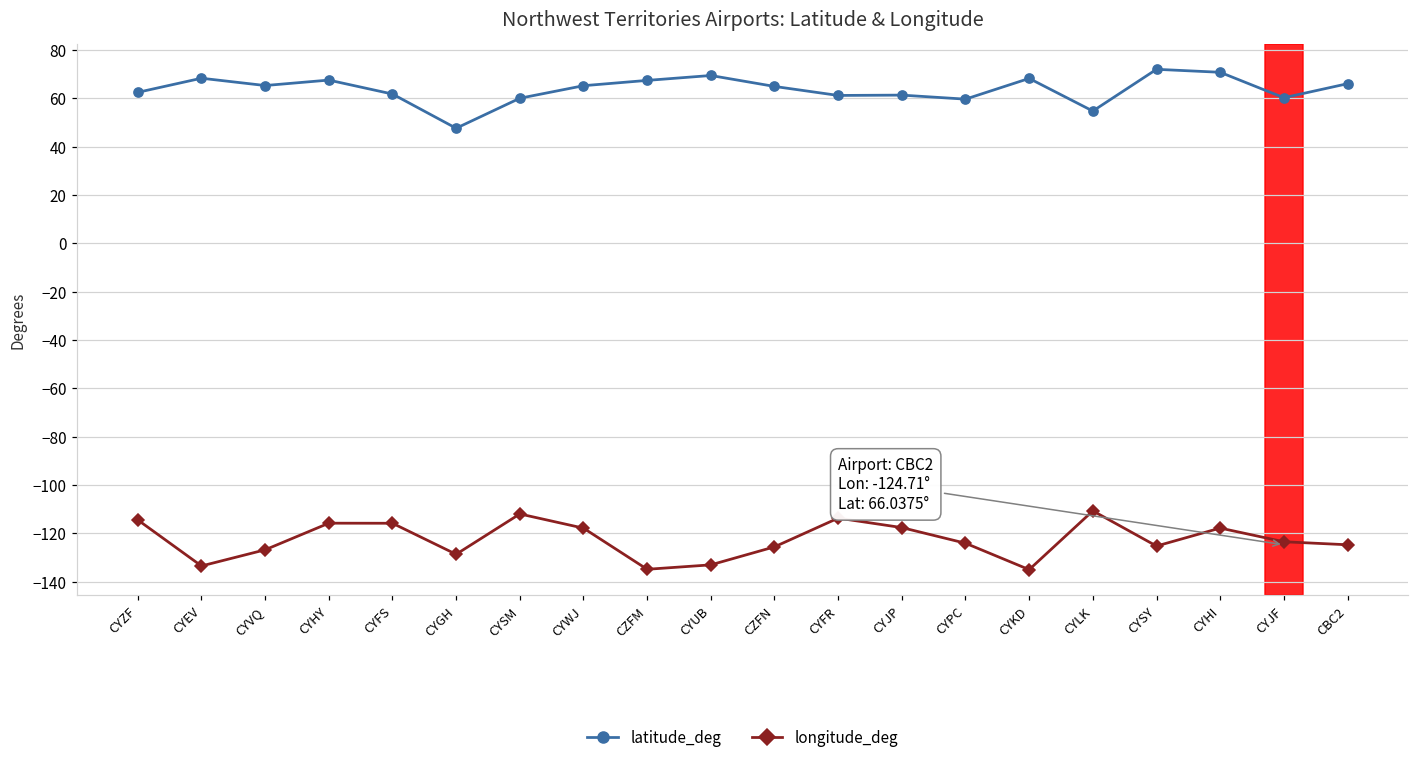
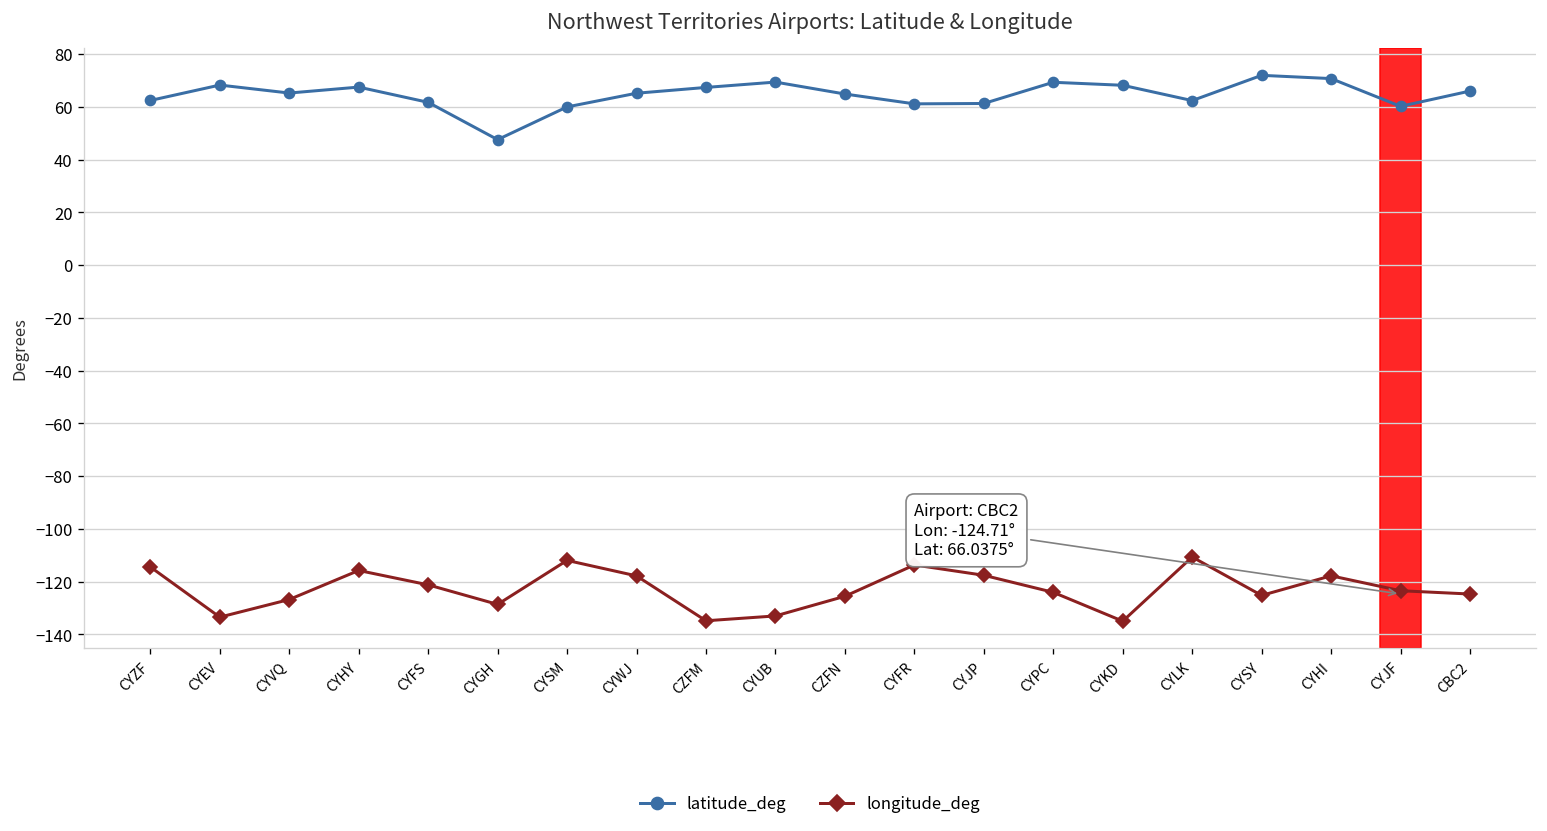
longitude_deg, CYFS: -116 -> -121
latitude_deg, CYPC: 60 -> 69
latitude_deg, CYLK: 55 -> 62
